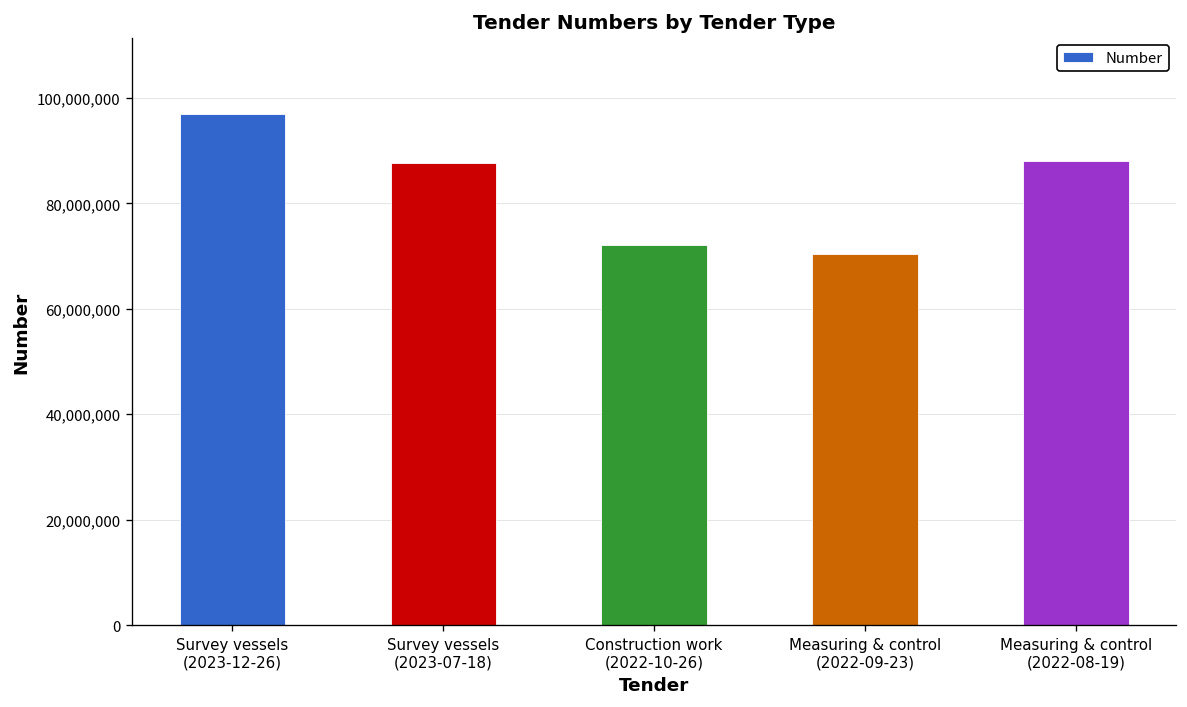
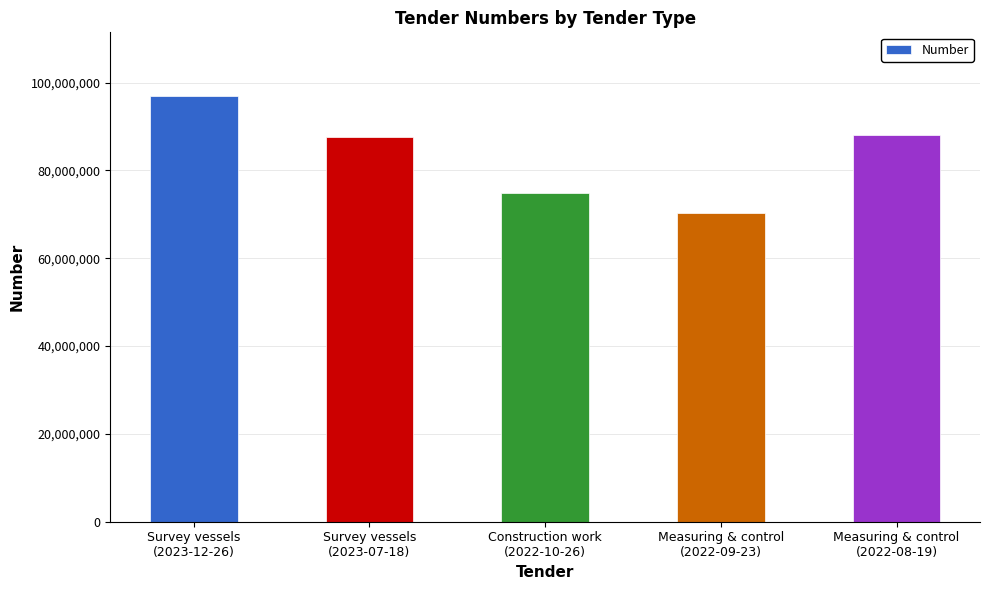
Construction work (2022-10-26): 72,000,000 -> 75,000,000
